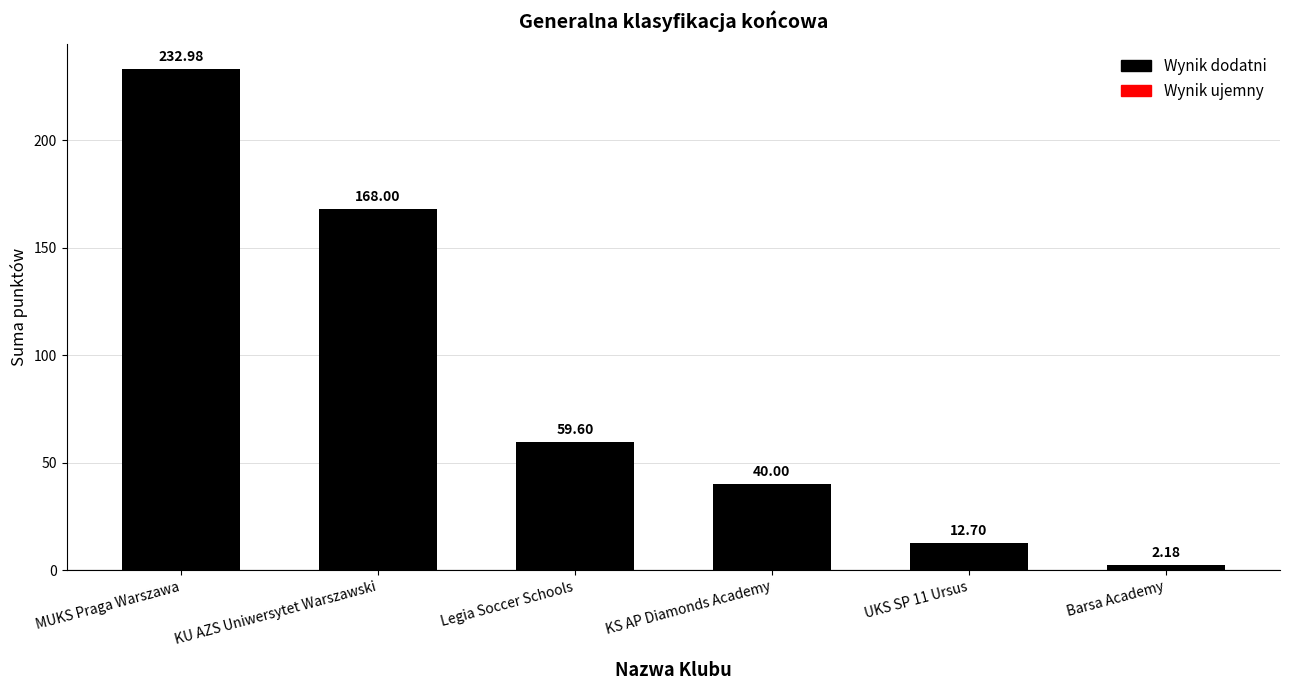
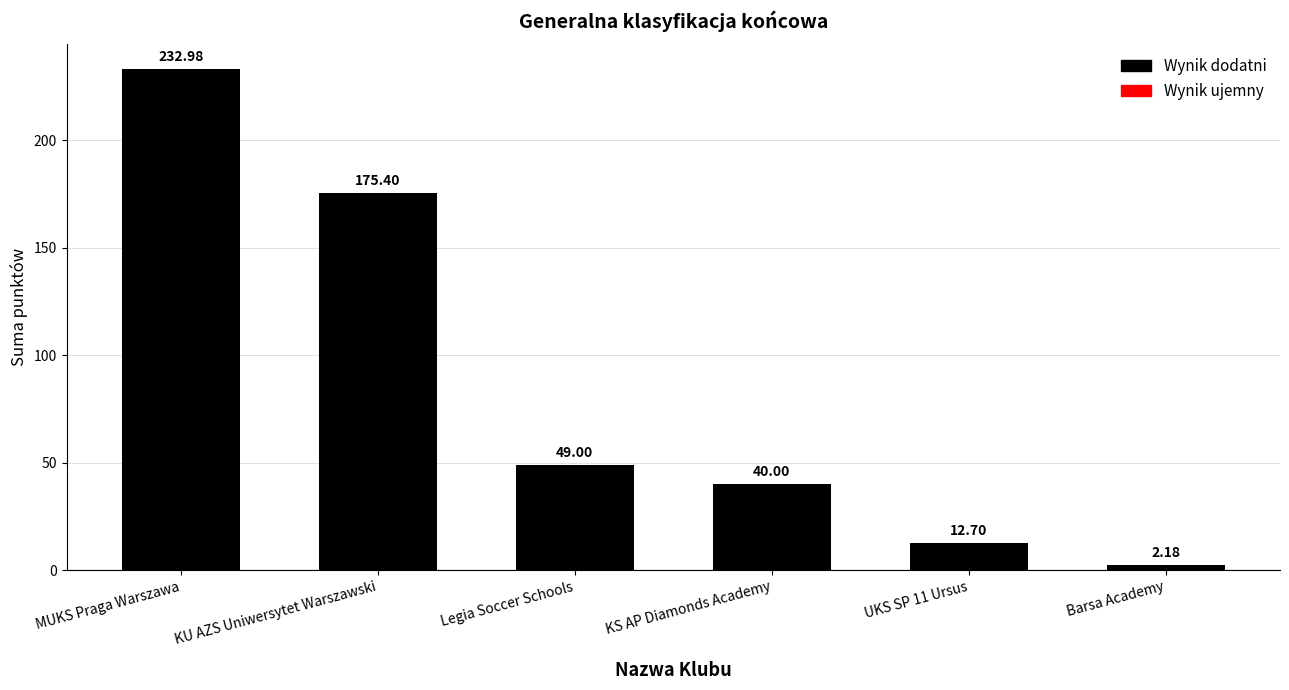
KU AZS Uniwersytet Warszawski: 168.00 -> 175.40
Legia Soccer Schools: 59.60 -> 49.00
